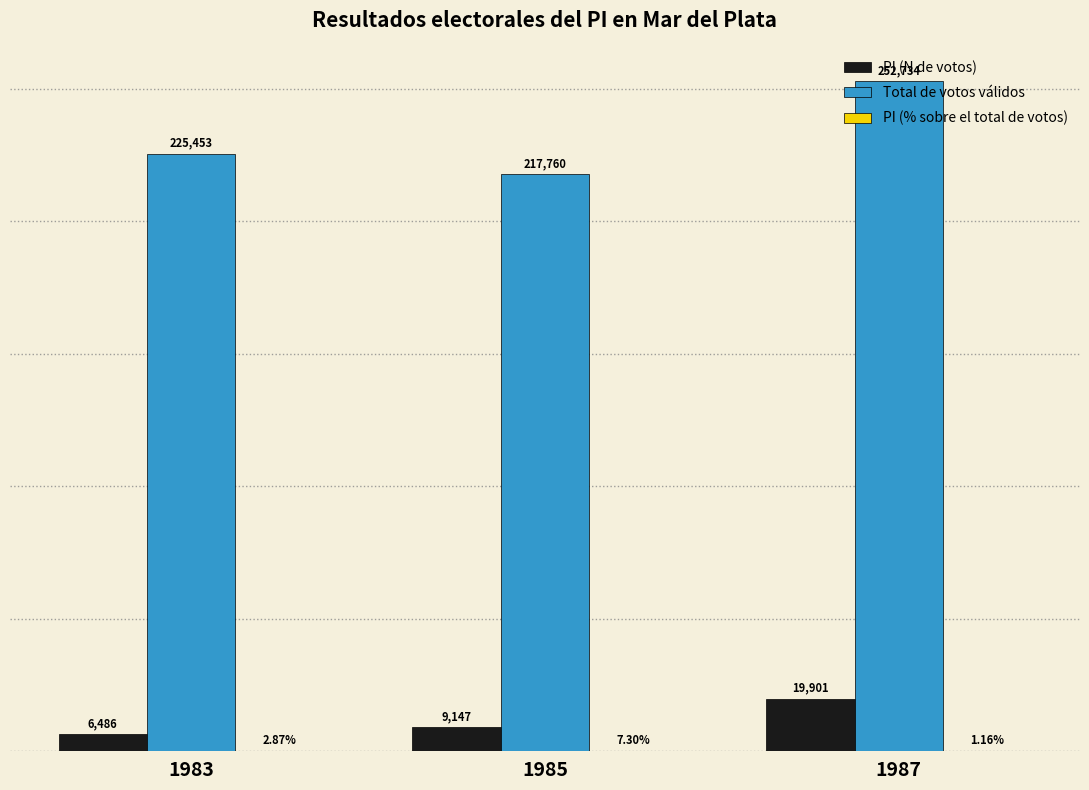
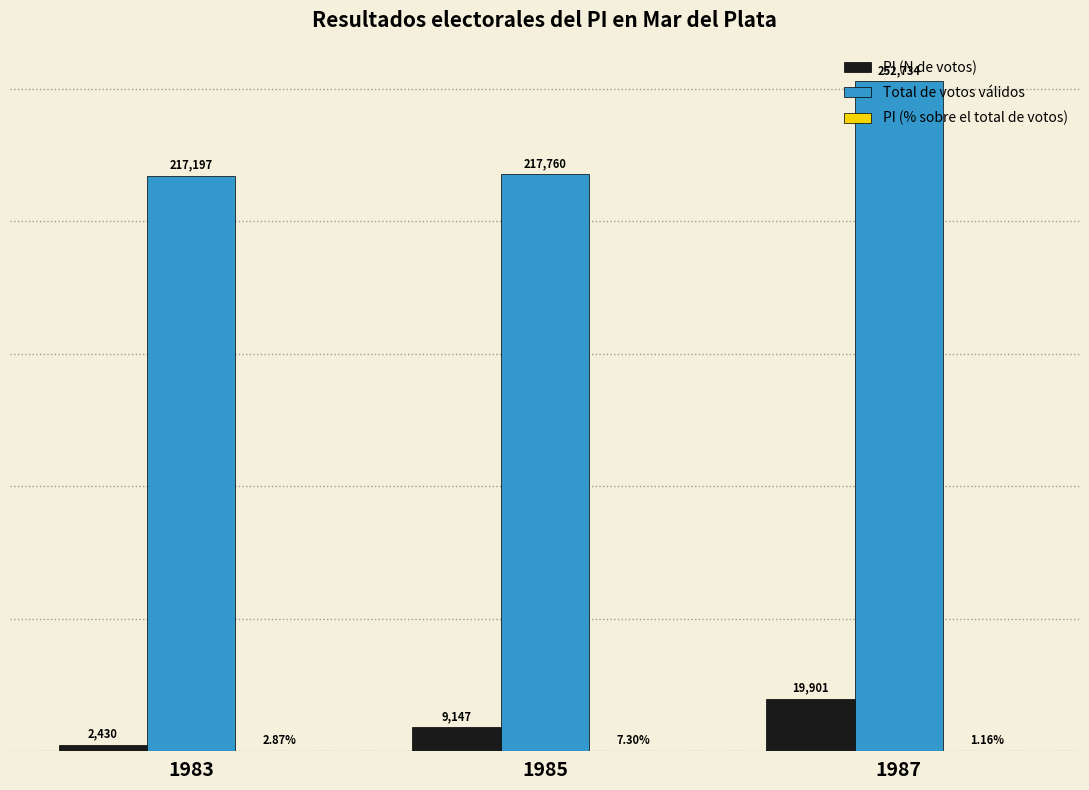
PI (N de votos), 1983: 6,486 -> 2,430
Total de votos válidos, 1983: 225,453 -> 217,197
